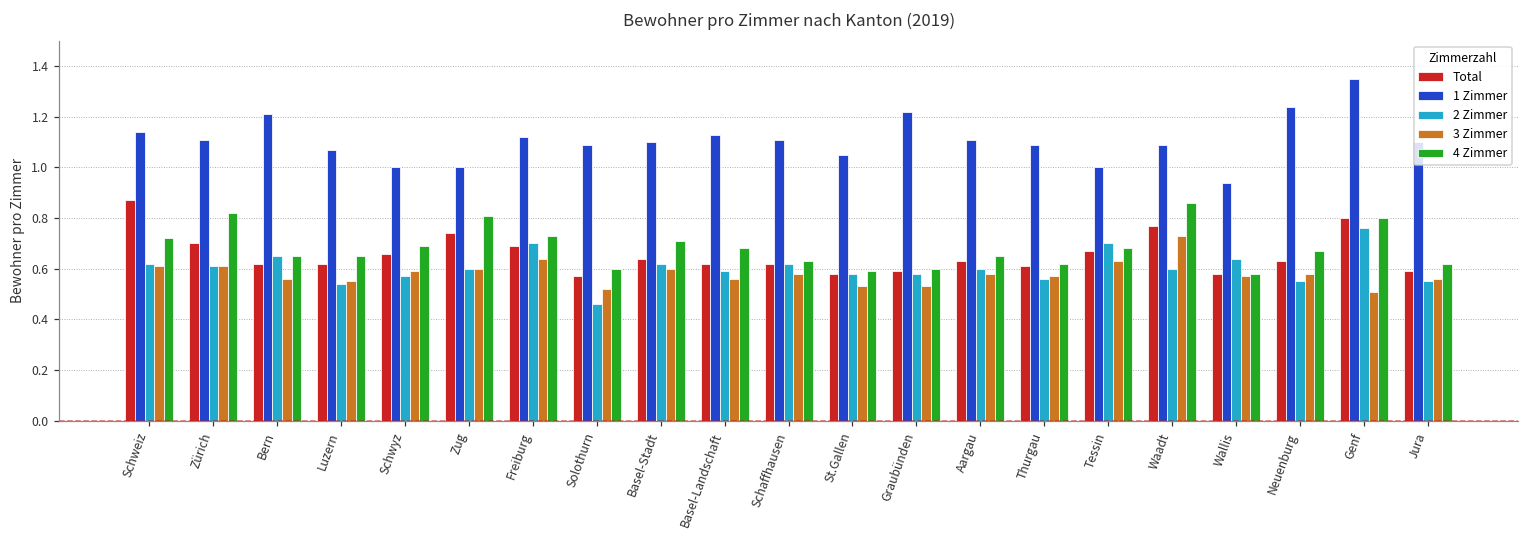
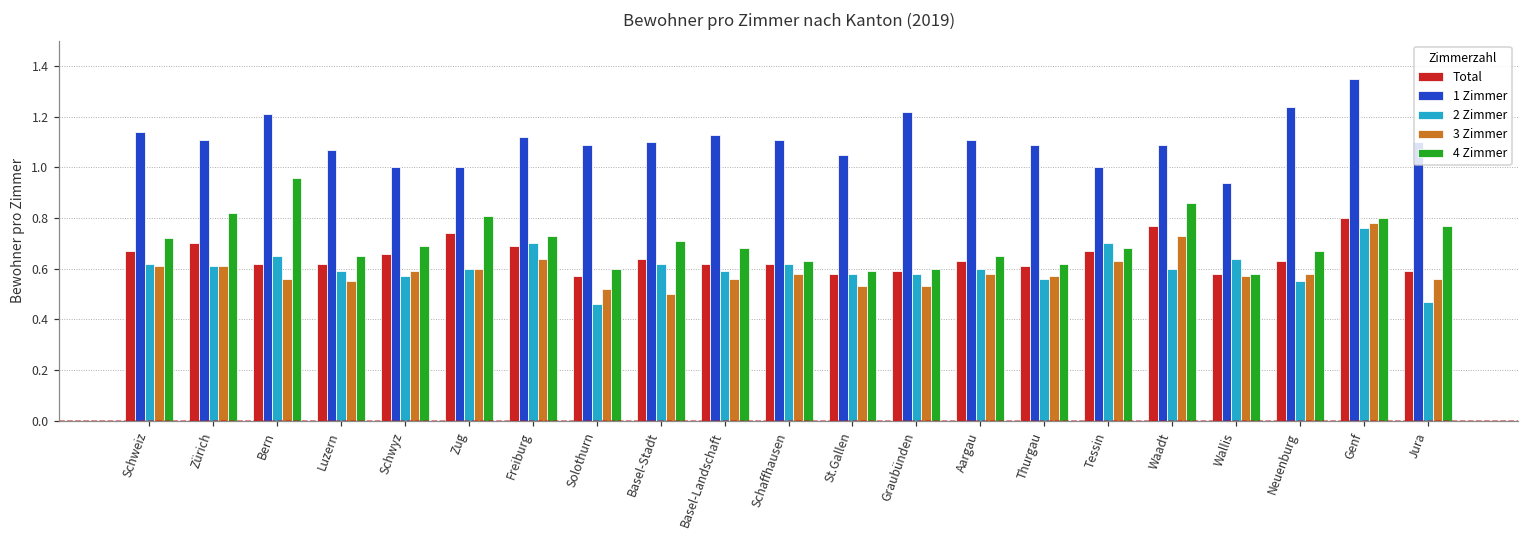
Total, Schweiz: 0.87 -> 0.67
4 Zimmer, Bern: 0.65 -> 0.96
2 Zimmer, Luzern: 0.54 -> 0.59
3 Zimmer, Basel-Stadt: 0.6 -> 0.5
3 Zimmer, Genf: 0.51 -> 0.78
2 Zimmer, Jura: 0.55 -> 0.47
4 Zimmer, Jura: 0.62 -> 0.77
